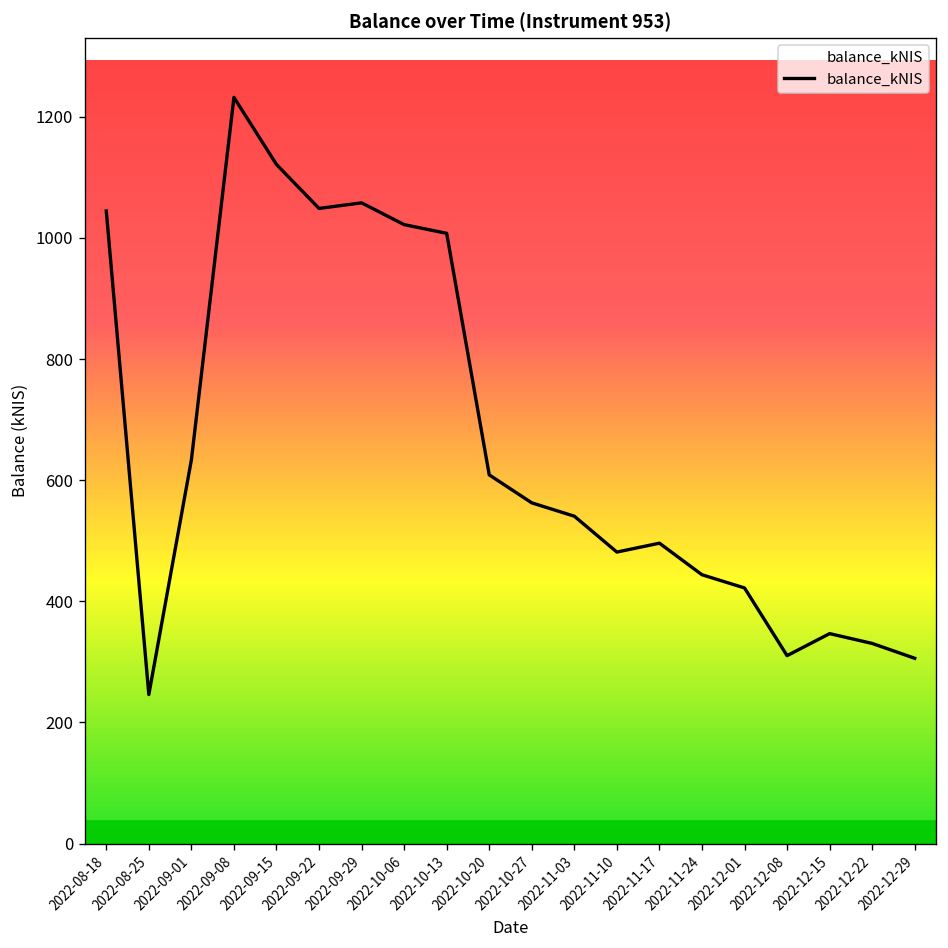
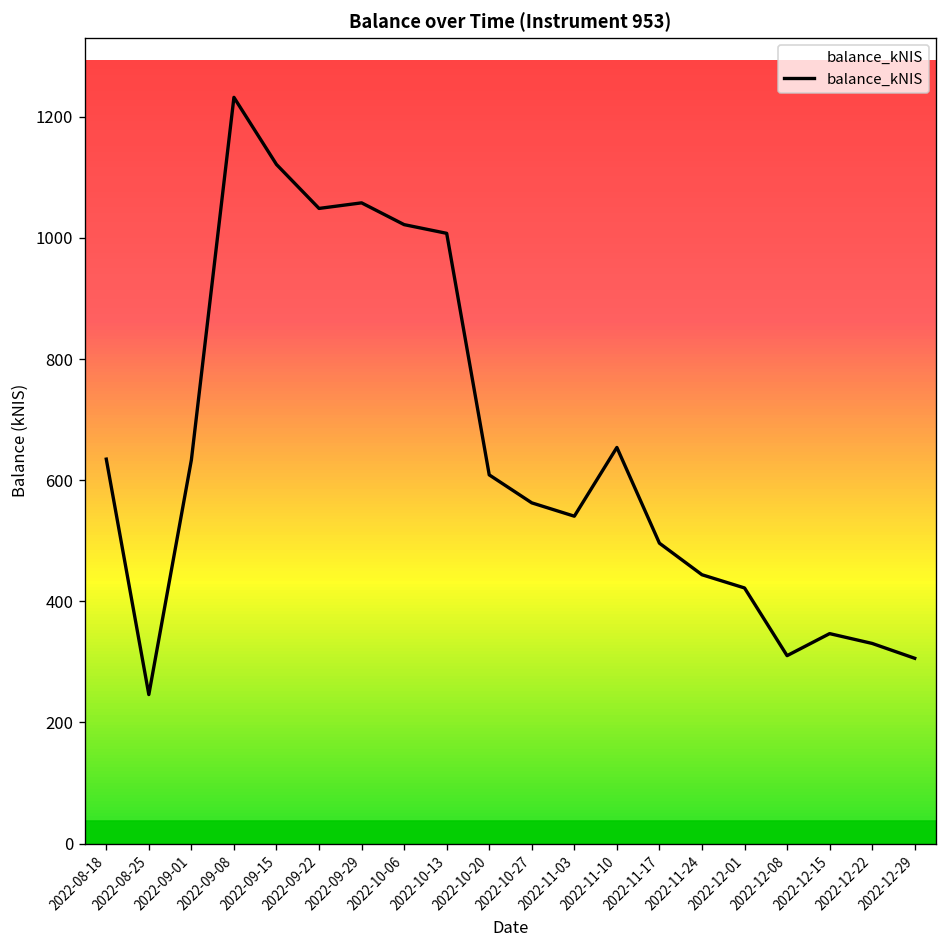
2022-08-18: 1040 -> 630
2022-11-10: 480 -> 650
